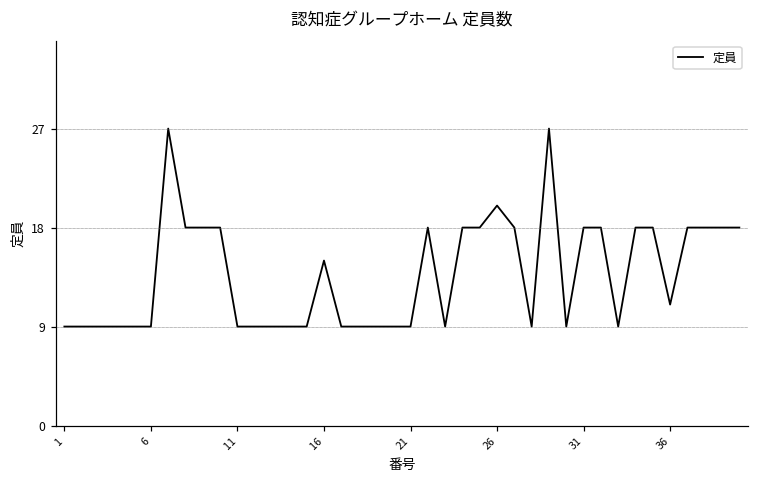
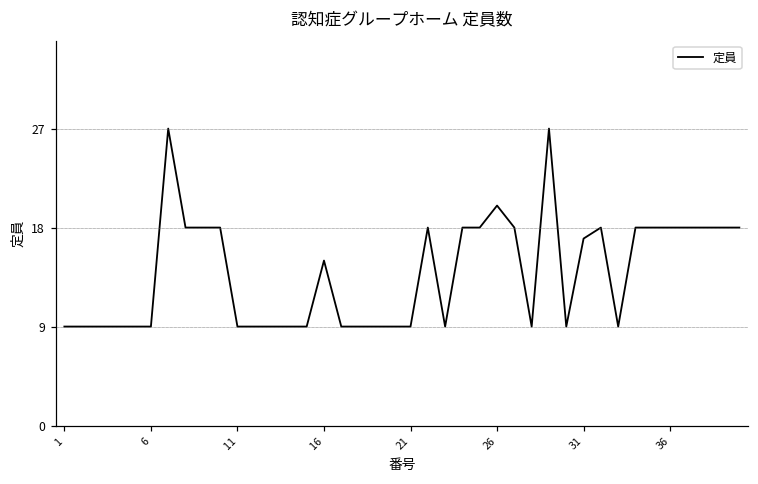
31: 18 -> 17
36: 11 -> 18
